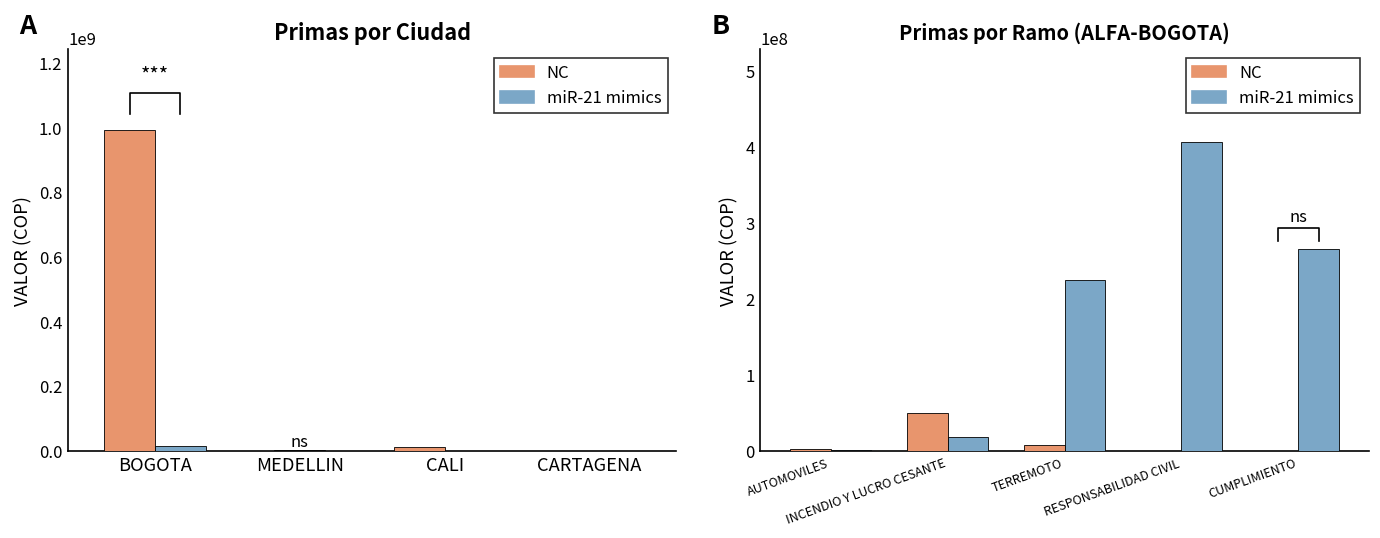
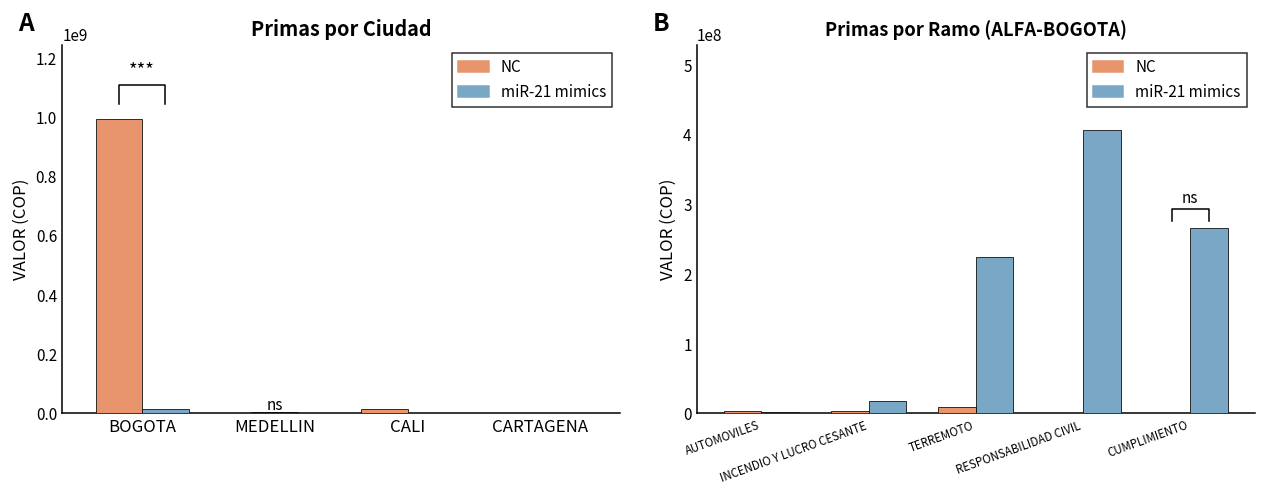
Primas por Ramo (ALFA-BOGOTA), NC, INCENDIO Y LUCRO CESANTE: 50000000 -> 0
